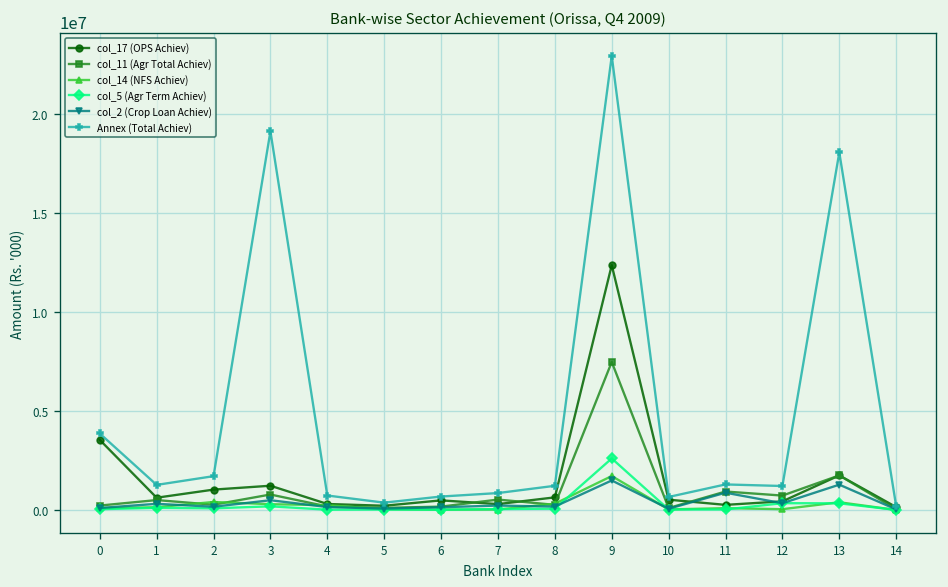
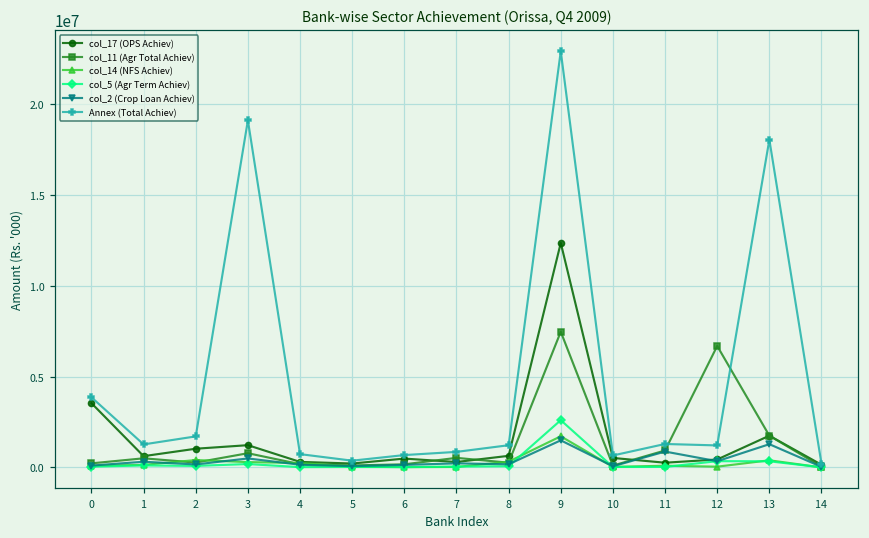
col_11 (Agr Total Achiev), 12: 700000 -> 6700000
